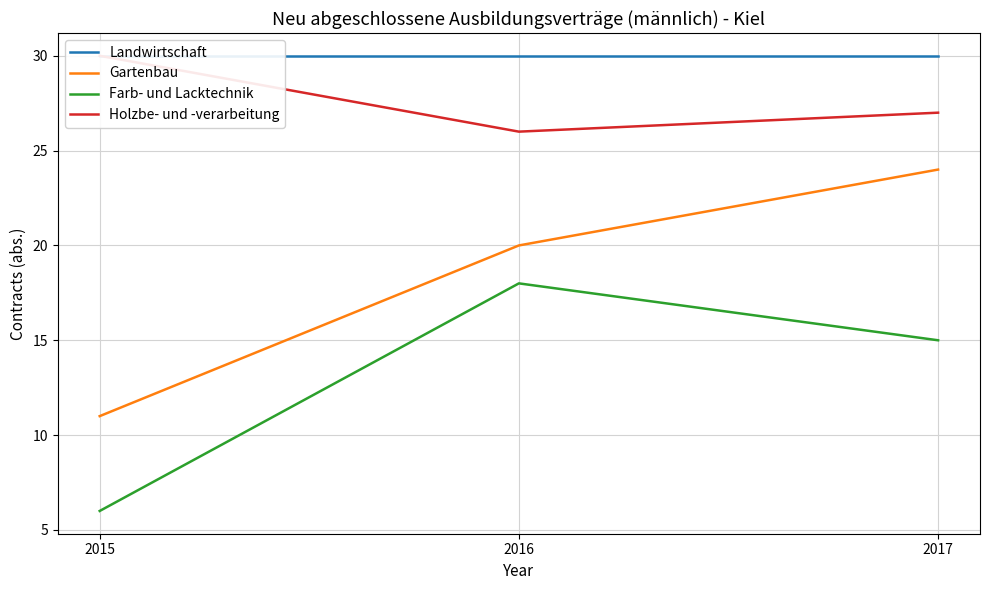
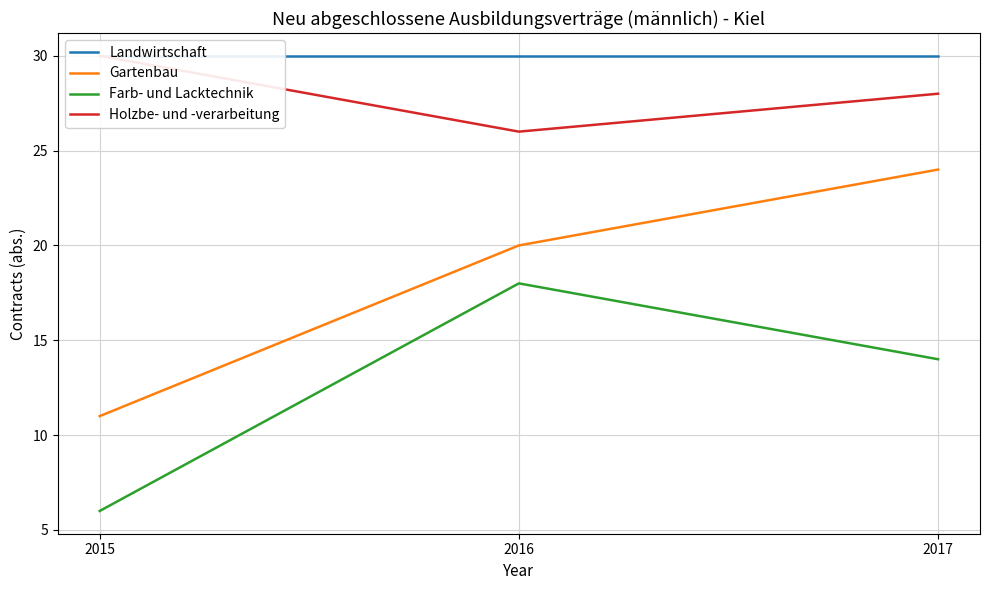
Farb- und Lacktechnik, 2017: 15 -> 14
Holzbe- und -verarbeitung, 2017: 27 -> 28
